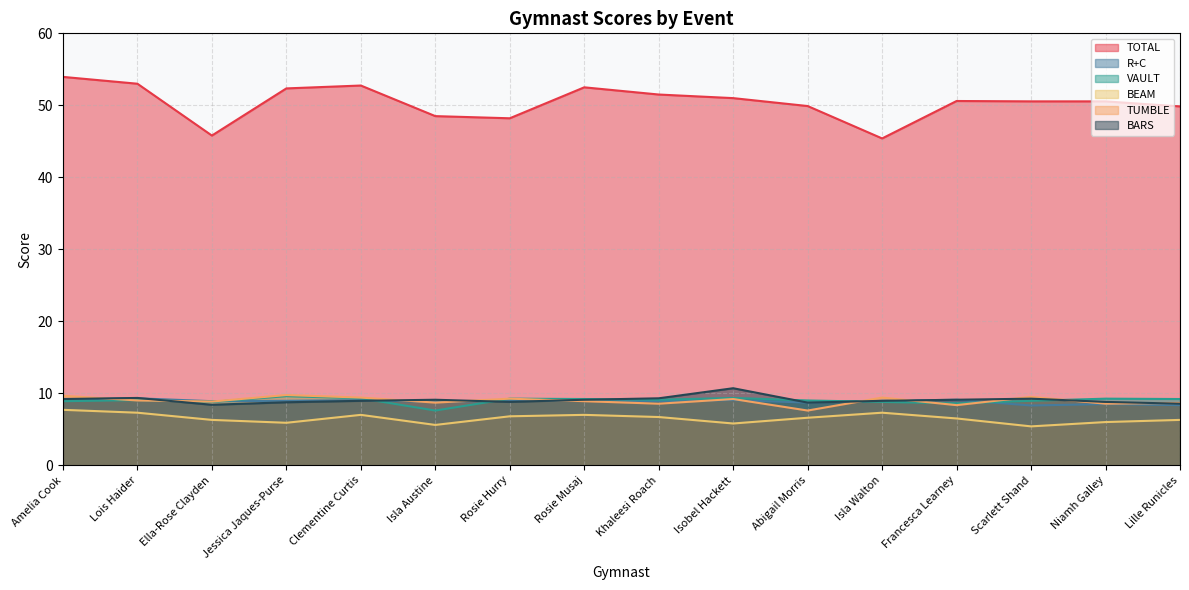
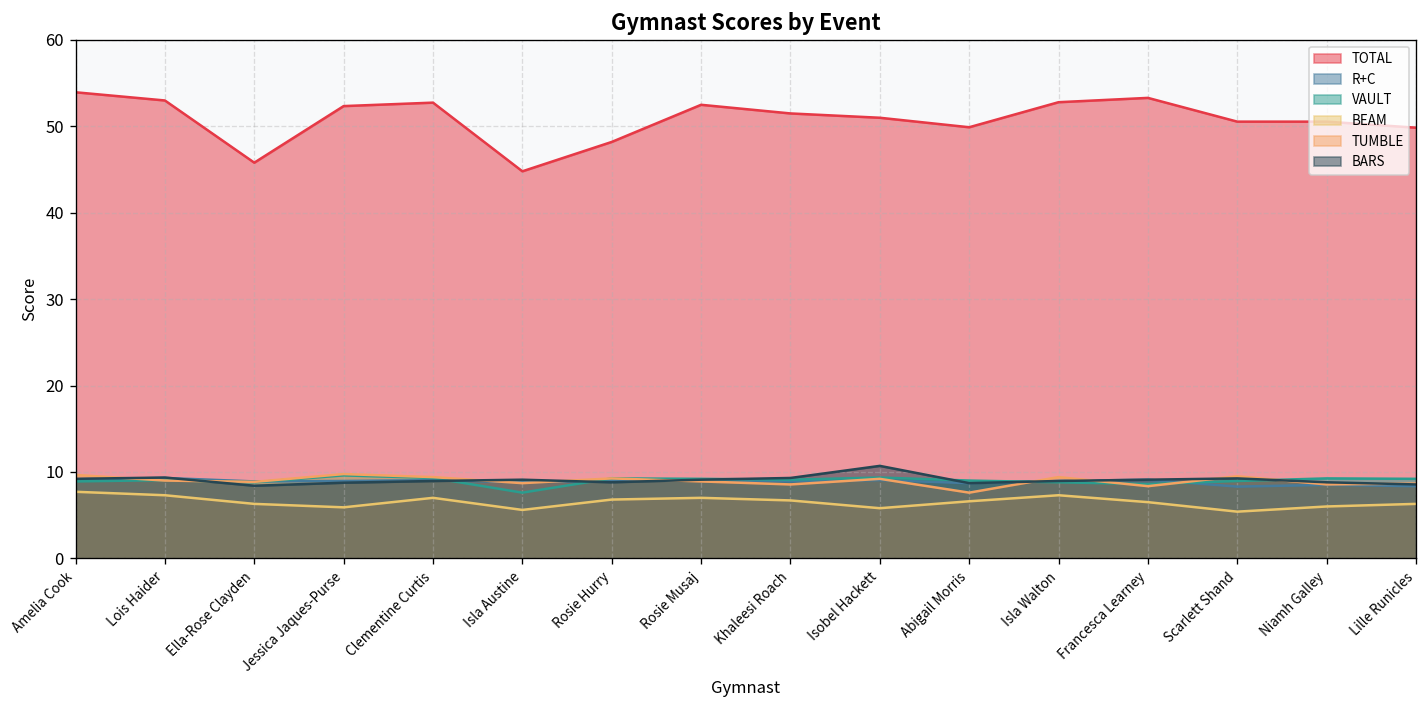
TOTAL, Isla Austine: 49 -> 45
TOTAL, Isla Walton: 45 -> 53
TOTAL, Francesca Learney: 51 -> 53
